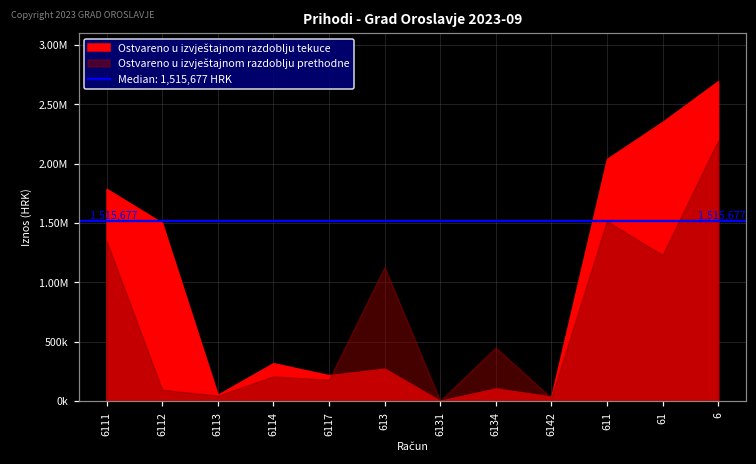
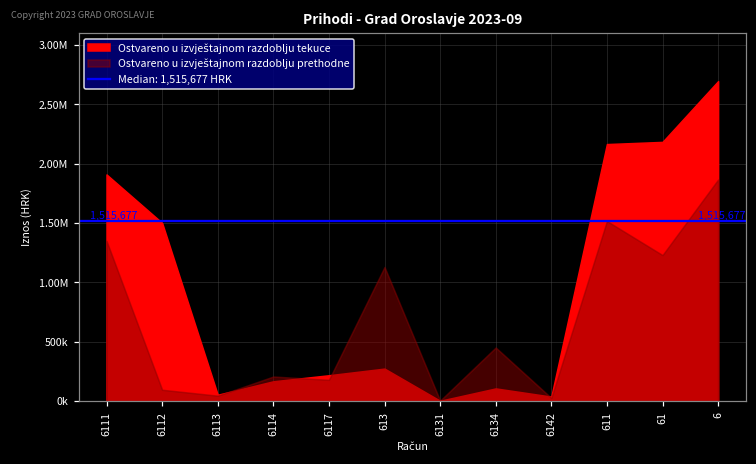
Ostvareno u izvještajnom razdoblju tekuce, 6111: 1790000 -> 1910000
Ostvareno u izvještajnom razdoblju tekuce, 6114: 320000 -> 170000
Ostvareno u izvještajnom razdoblju tekuce, 611: 2040000 -> 2160000
Ostvareno u izvještajnom razdoblju tekuce, 61: 2350000 -> 2180000
Ostvareno u izvještajnom razdoblju prethodne, 6: 2190000 -> 1860000
